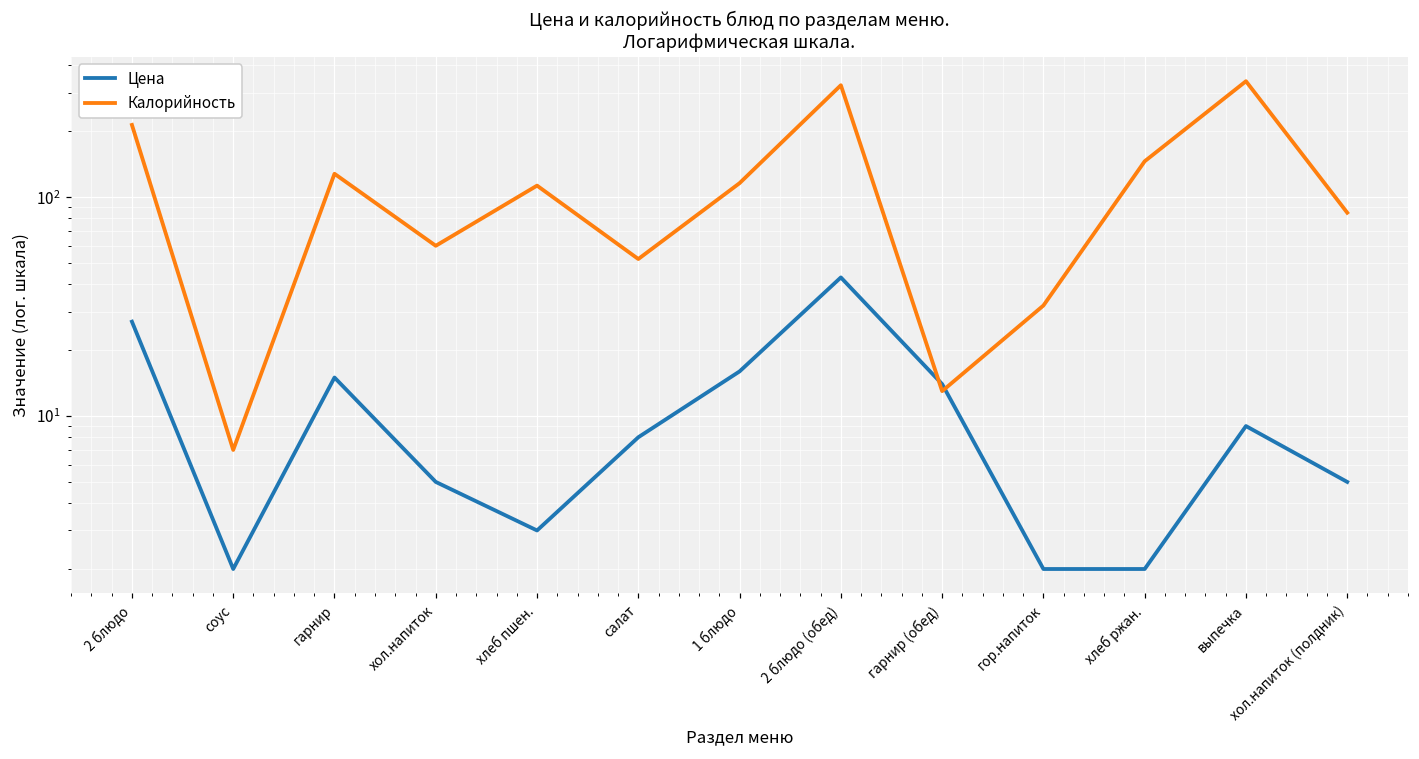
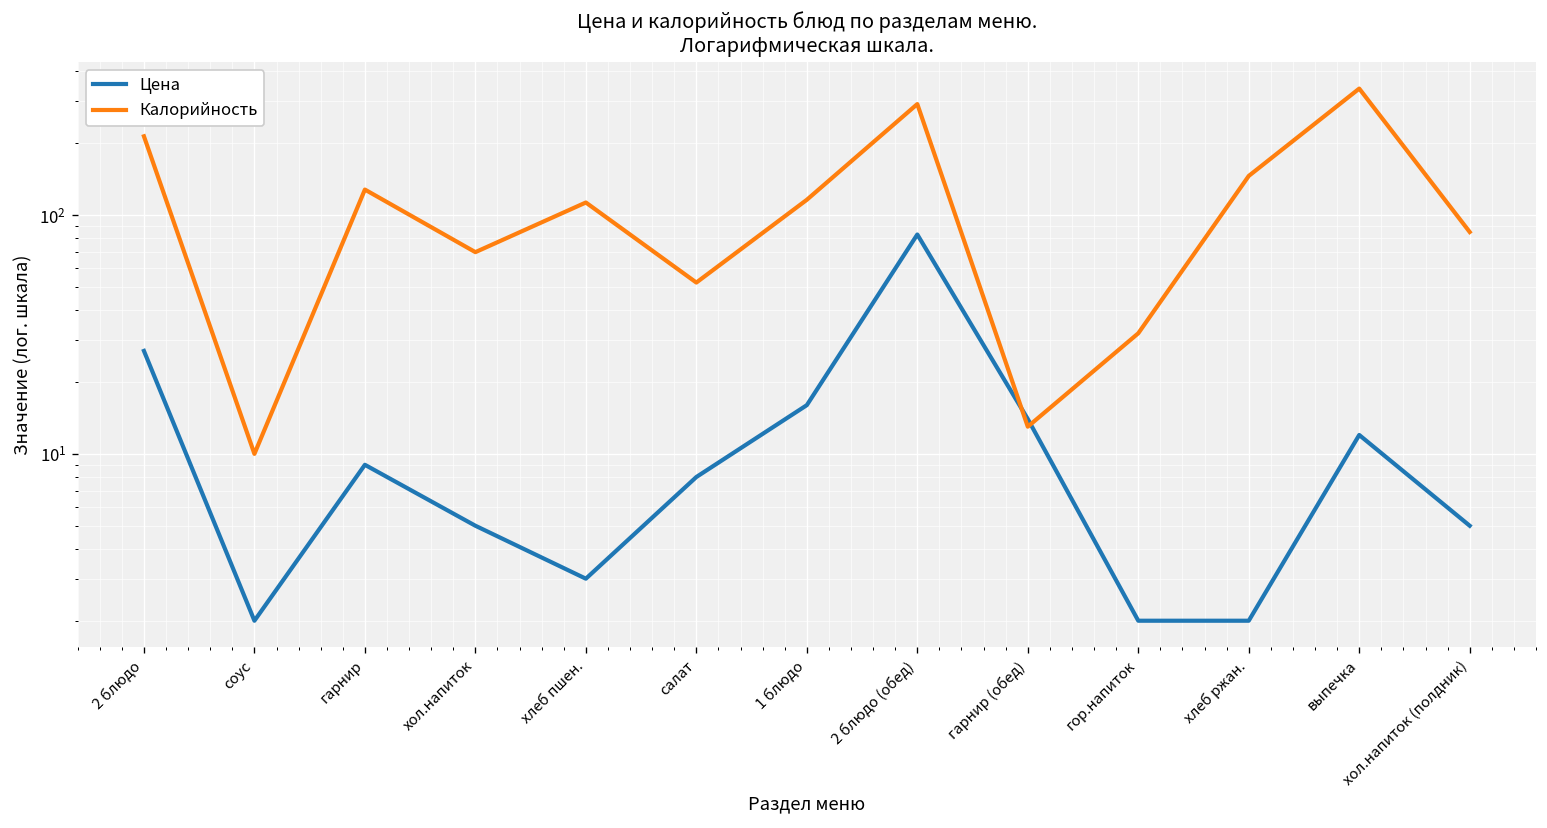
Калорийность, соус: 7 -> 10
Цена, гарнир: 15 -> 9
Калорийность, хол.напиток: 60 -> 70
Цена, 2 блюдо (обед): 43 -> 83
Калорийность, 2 блюдо (обед): 330 -> 290
Цена, выпечка: 9 -> 12
